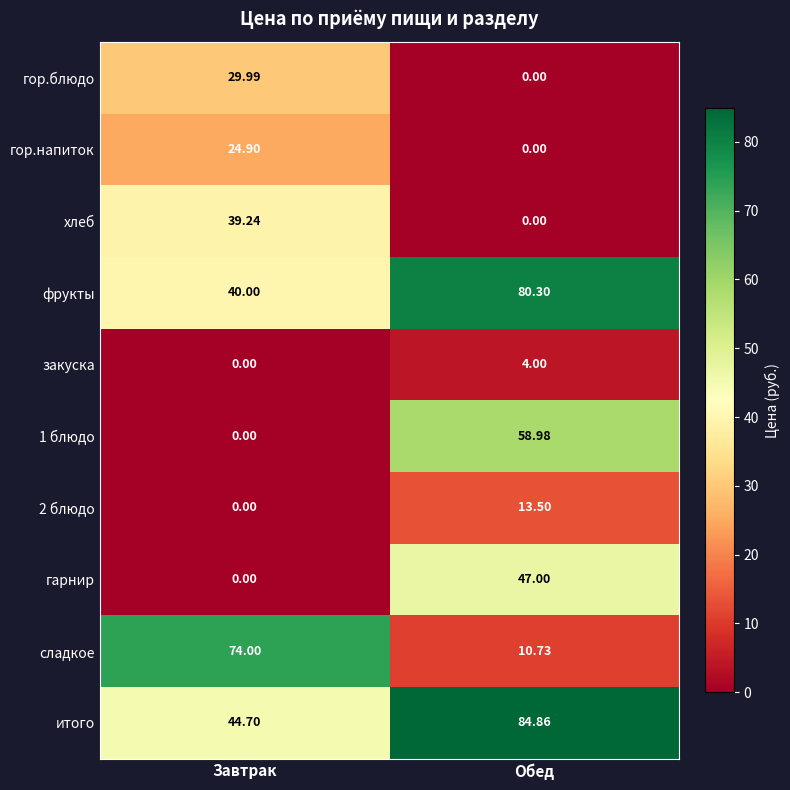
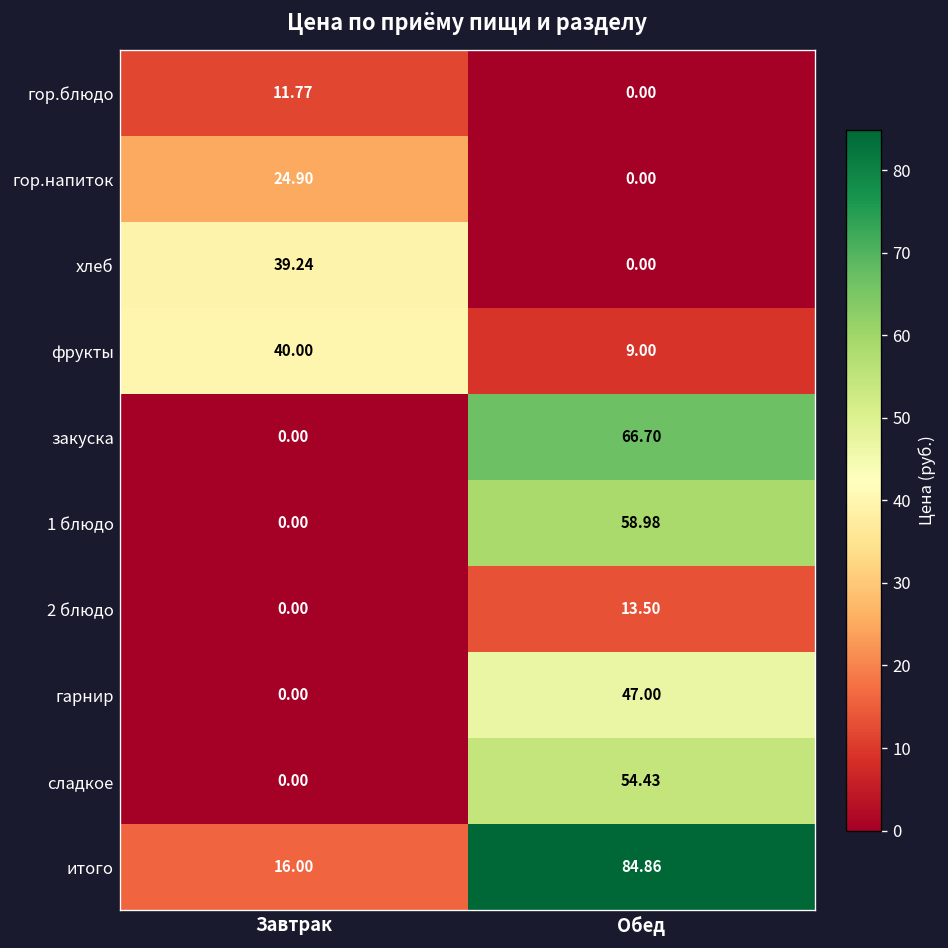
гор.блюдо, Завтрак: 29.99 -> 11.77
фрукты, Обед: 80.30 -> 9.00
закуска, Обед: 4.00 -> 66.70
сладкое, Завтрак: 74.00 -> 0.00
сладкое, Обед: 10.73 -> 54.43
итого, Завтрак: 44.70 -> 16.00
